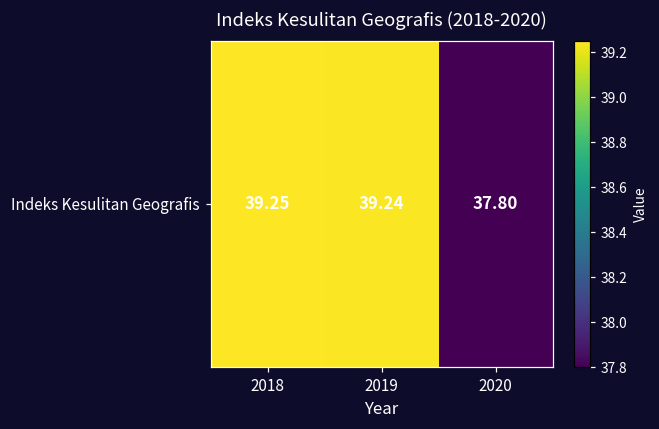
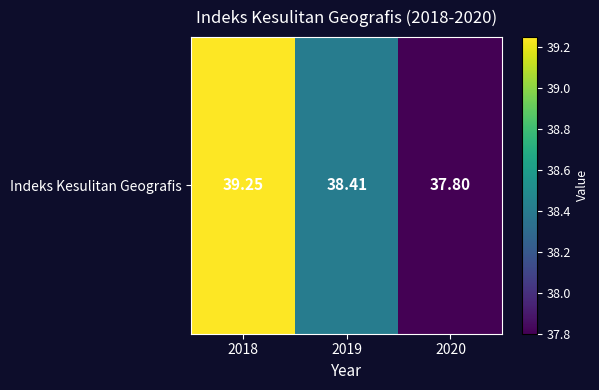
Indeks Kesulitan Geografis, 2019: 39.24 -> 38.41
